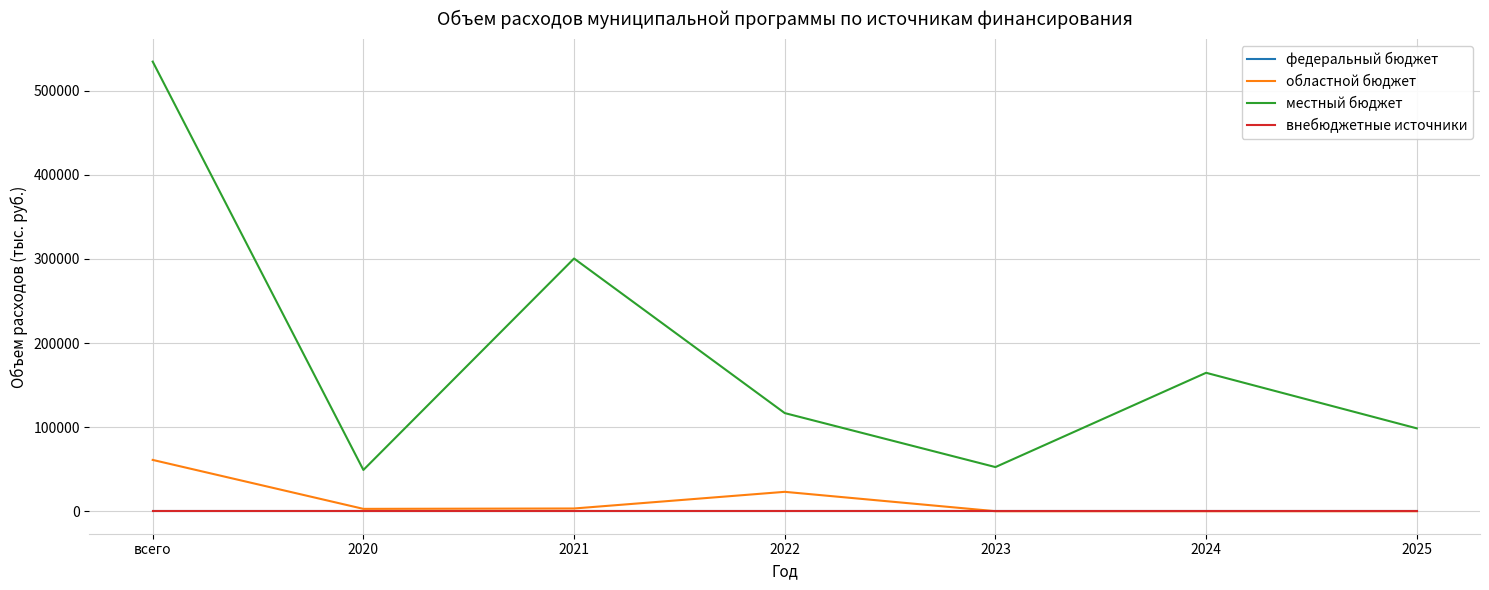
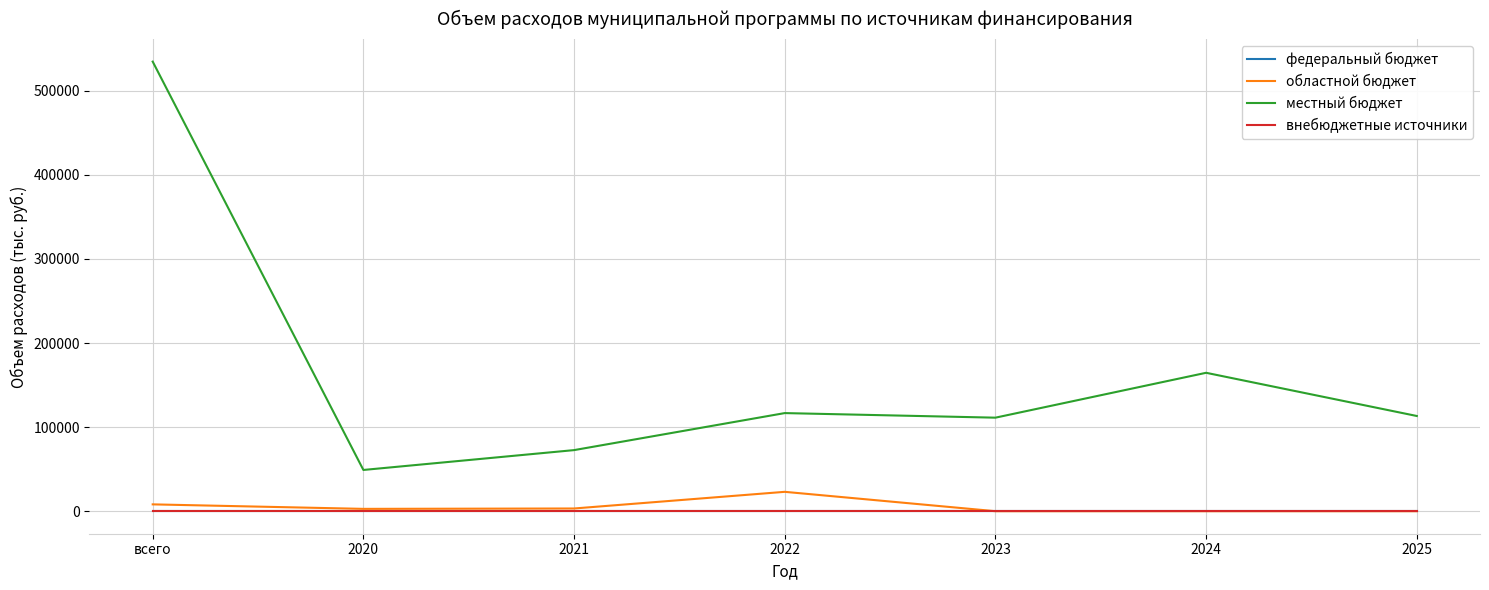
областной бюджет, всего: 60000 -> 10000
местный бюджет, 2021: 300000 -> 70000
местный бюджет, 2023: 50000 -> 110000
местный бюджет, 2025: 100000 -> 110000
